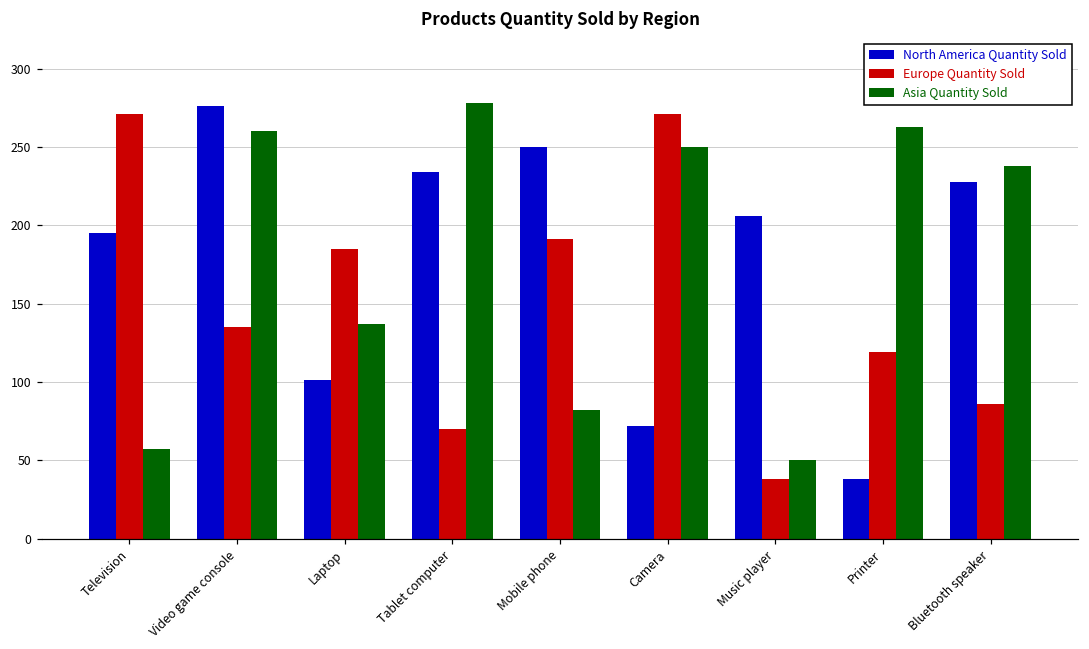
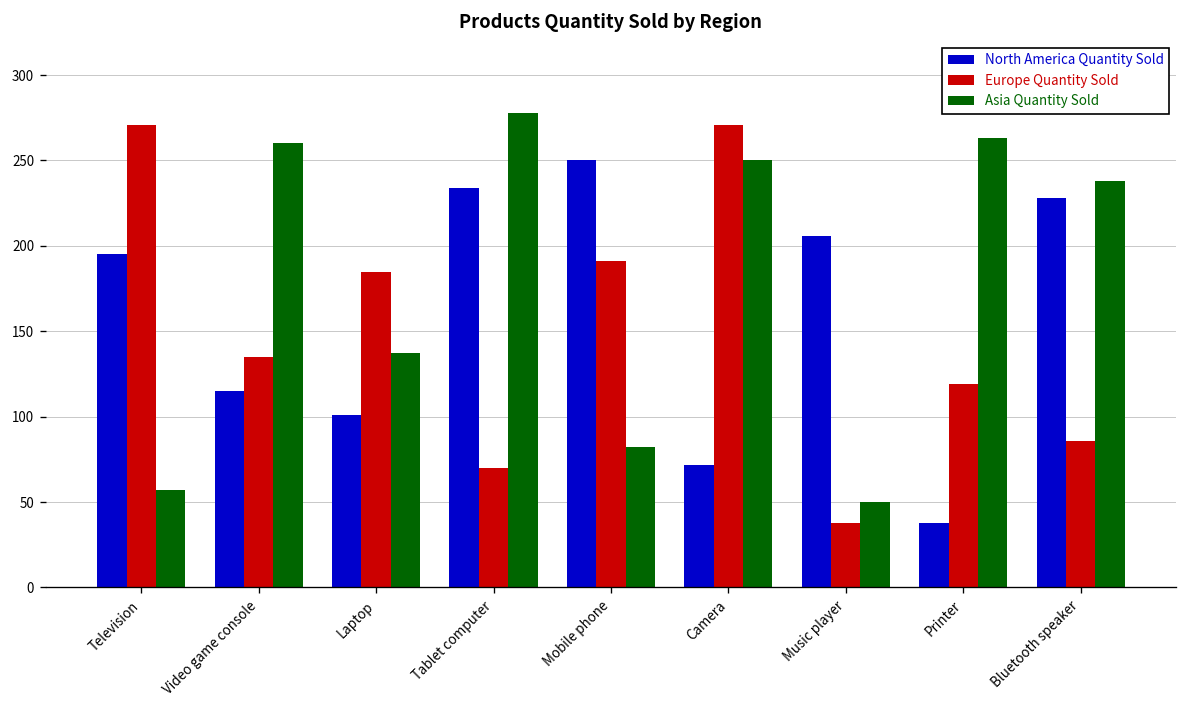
North America Quantity Sold, Video game console: 276 -> 115
